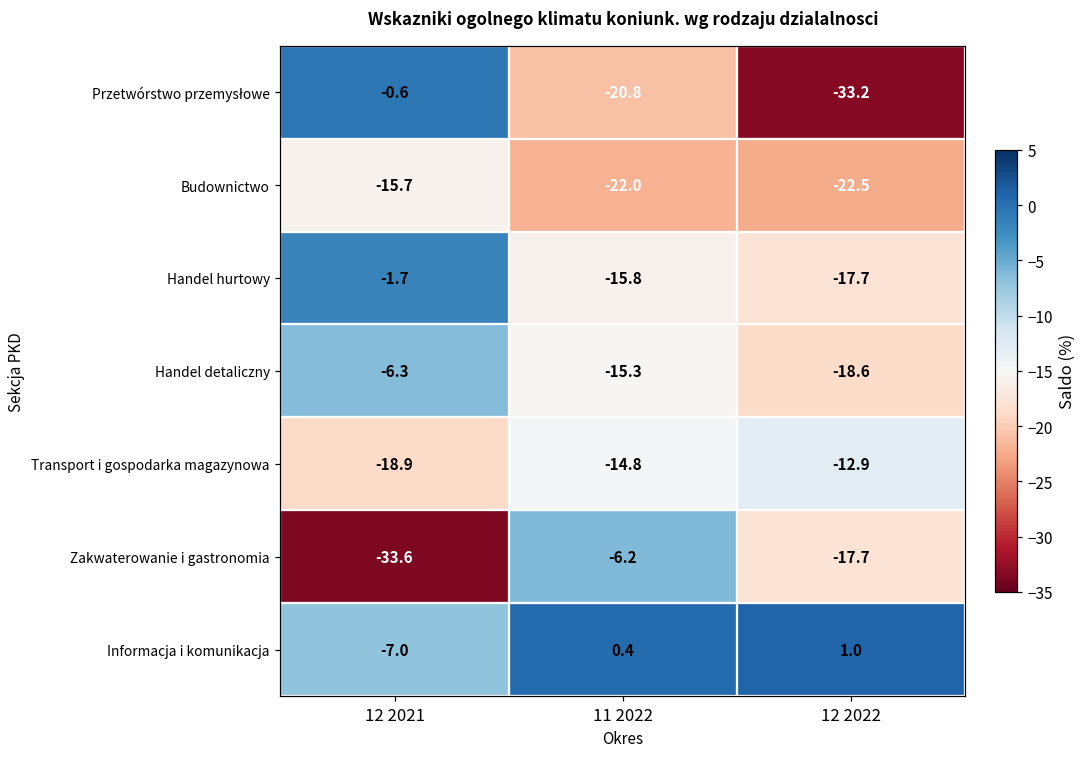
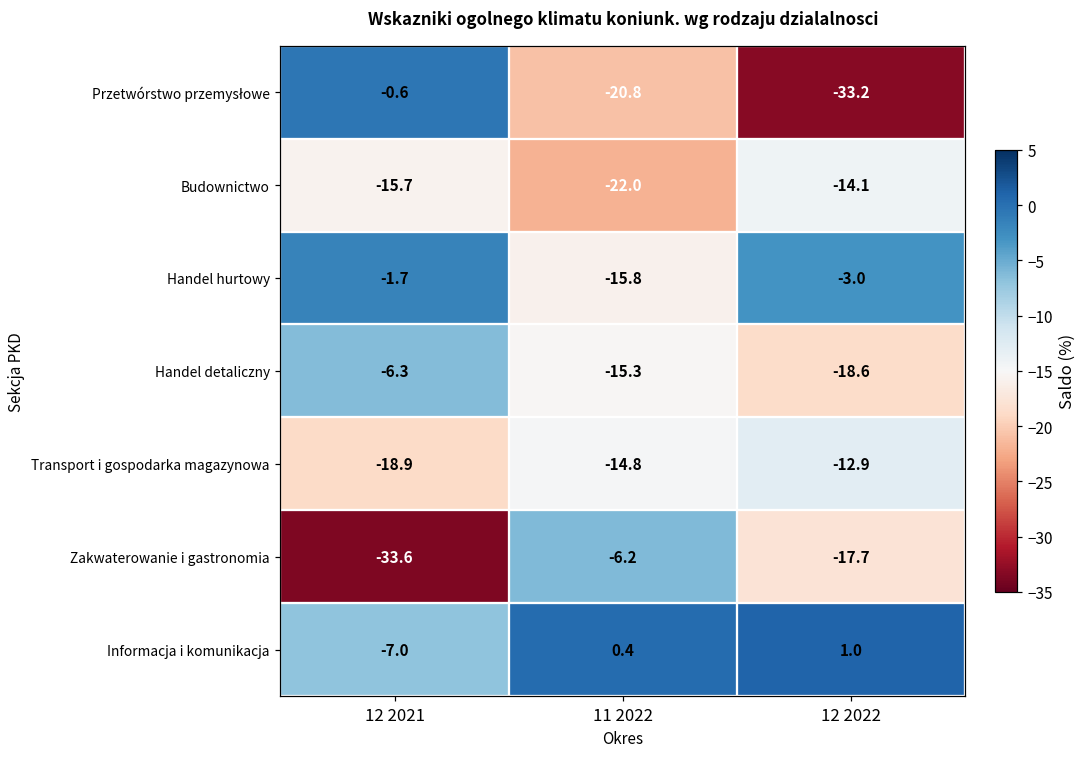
Budownictwo, 12 2022: -22.5 -> -14.1
Handel hurtowy, 12 2022: -17.7 -> -3.0
